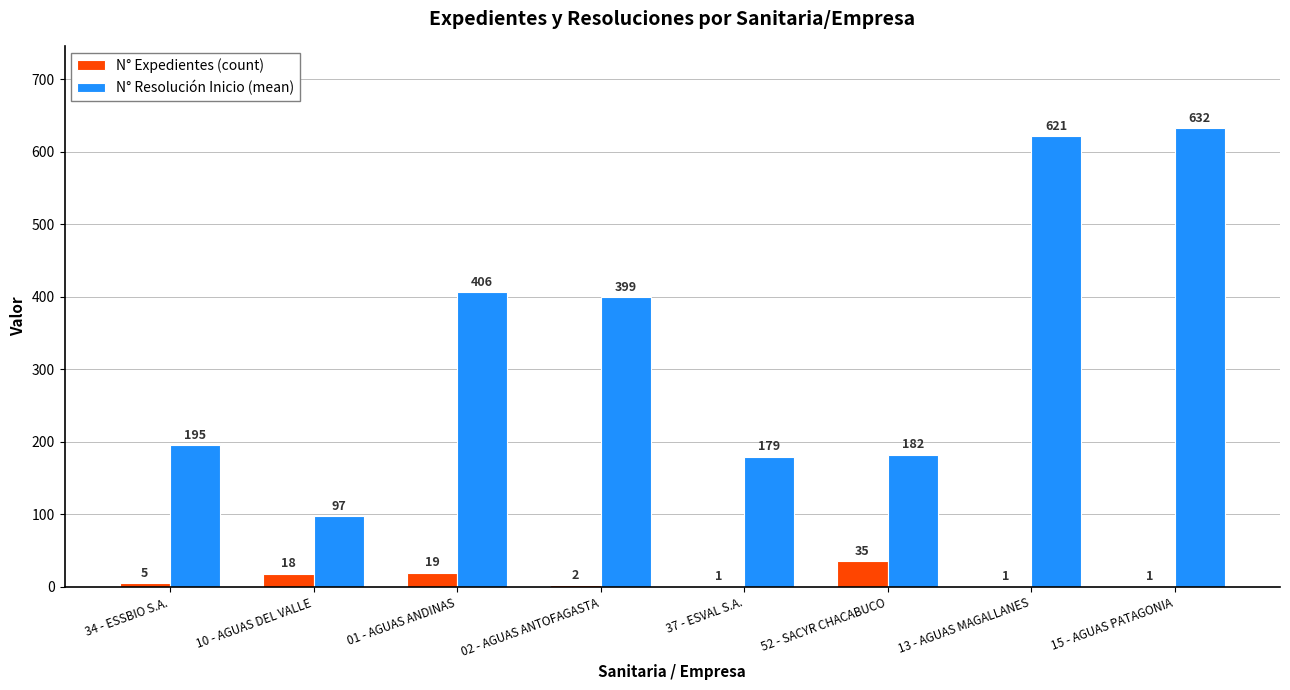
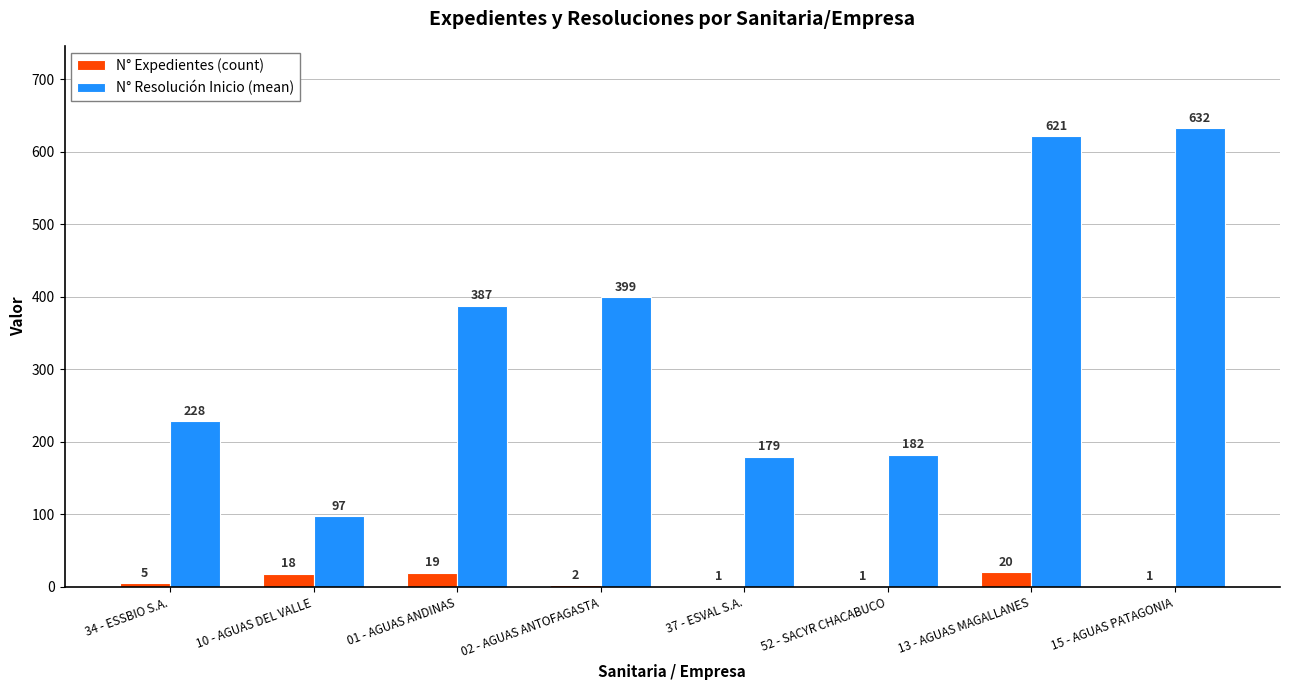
N° Resolución Inicio (mean), 34 - ESSBIO S.A.: 195 -> 228
N° Resolución Inicio (mean), 01 - AGUAS ANDINAS: 406 -> 387
N° Expedientes (count), 52 - SACYR CHACABUCO: 35 -> 1
N° Expedientes (count), 13 - AGUAS MAGALLANES: 1 -> 20
